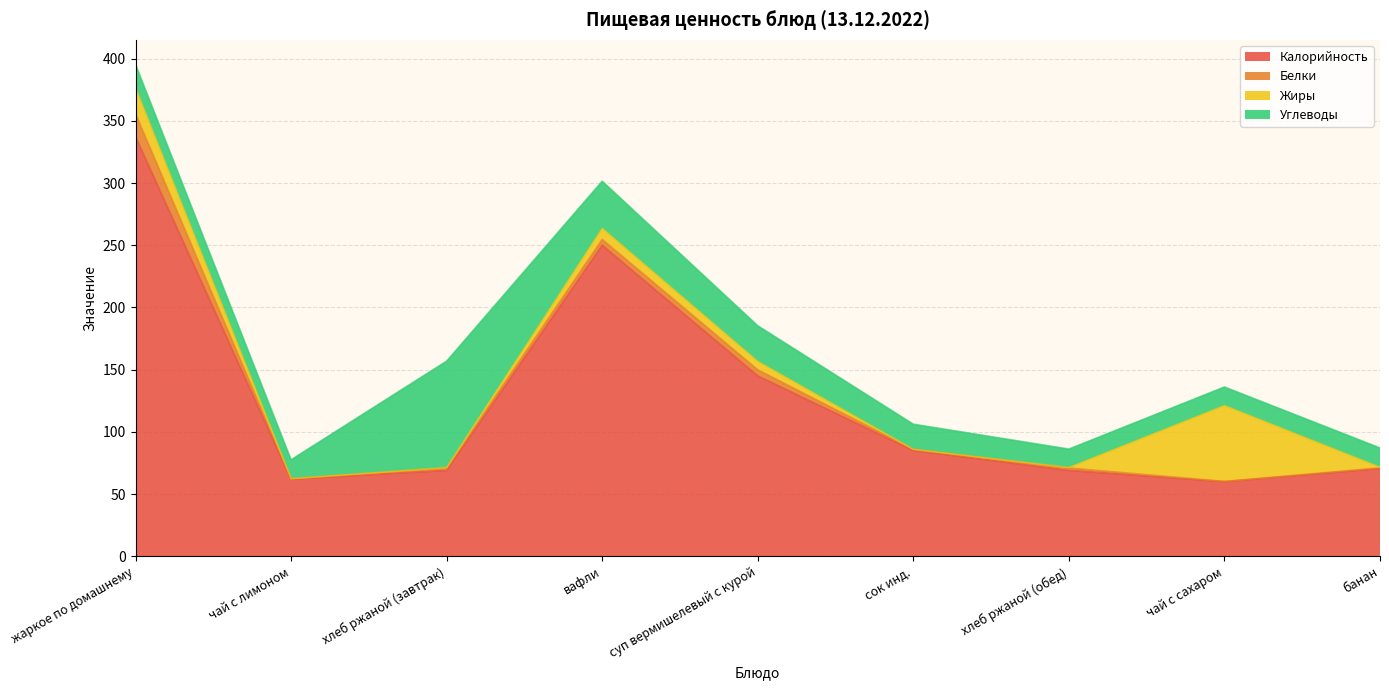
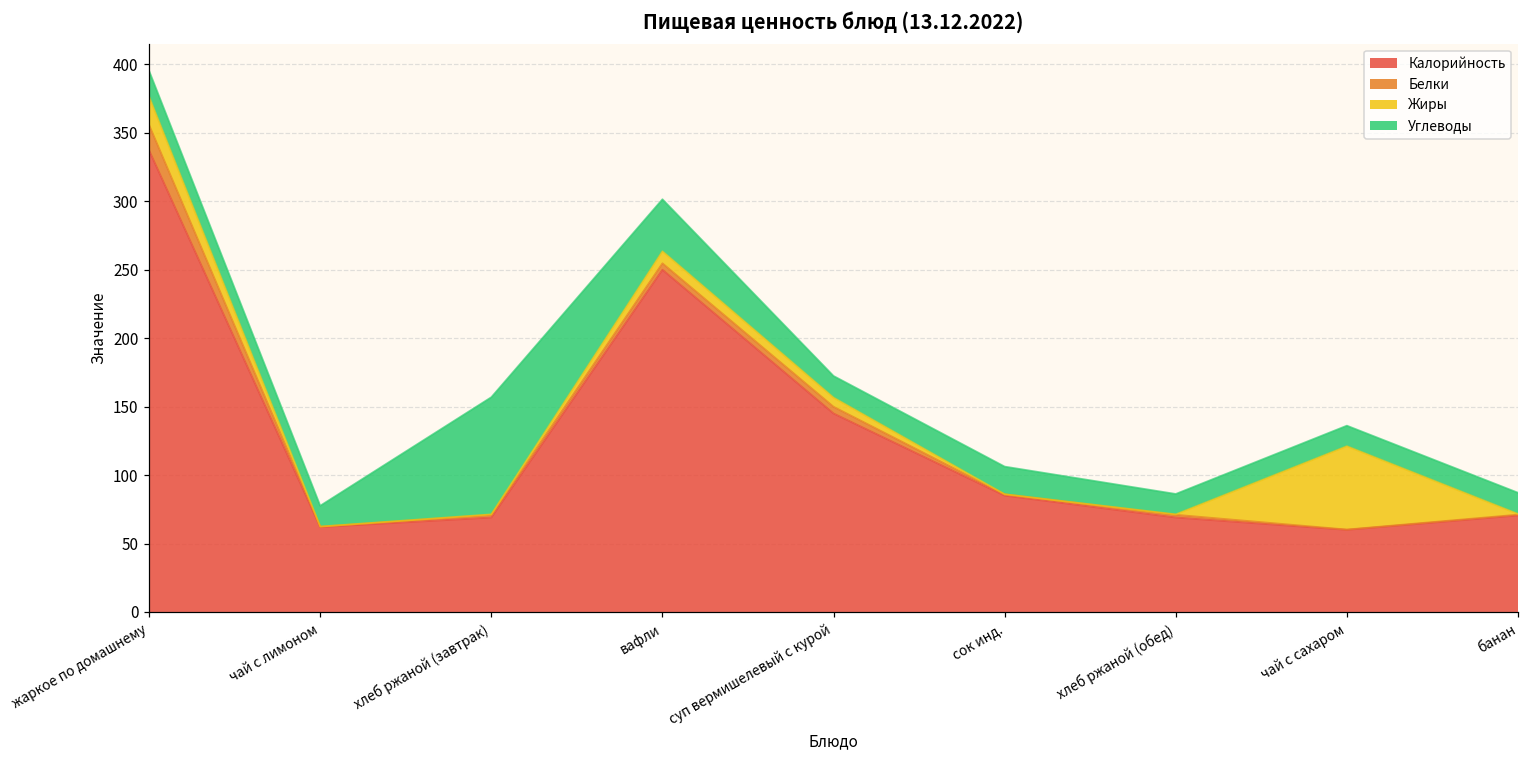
Углеводы, суп вермишелевый с курой: 29 -> 16
